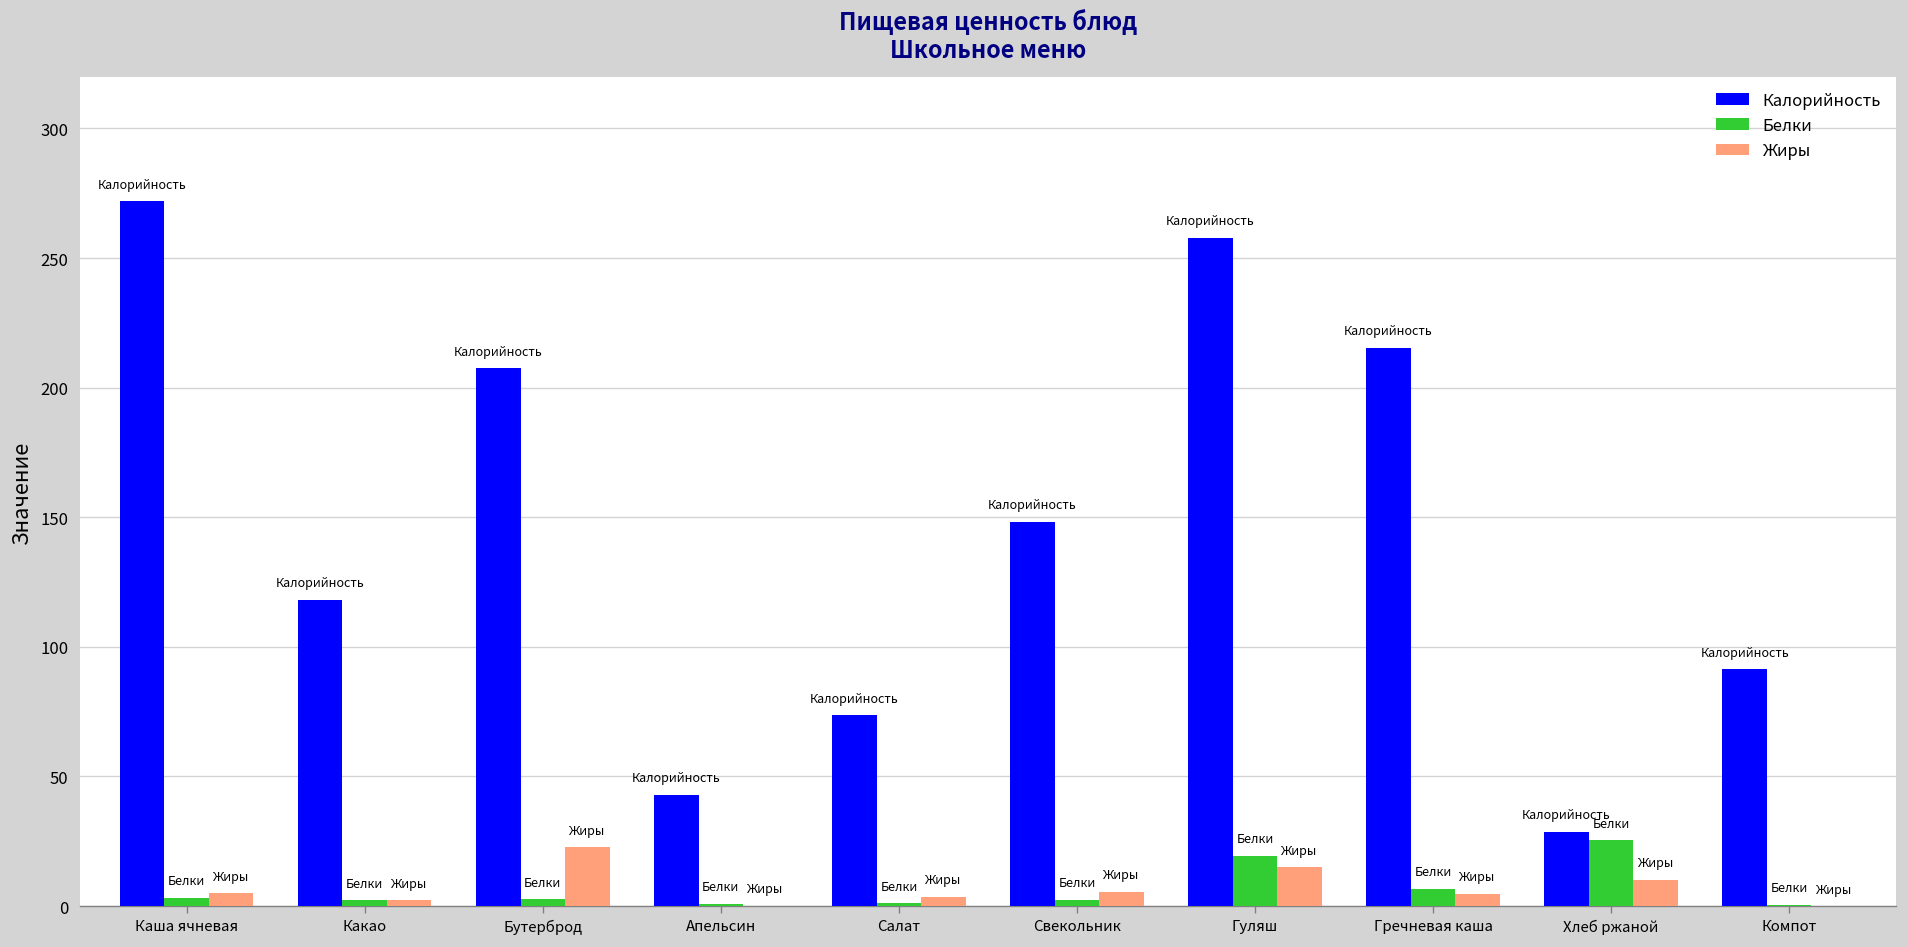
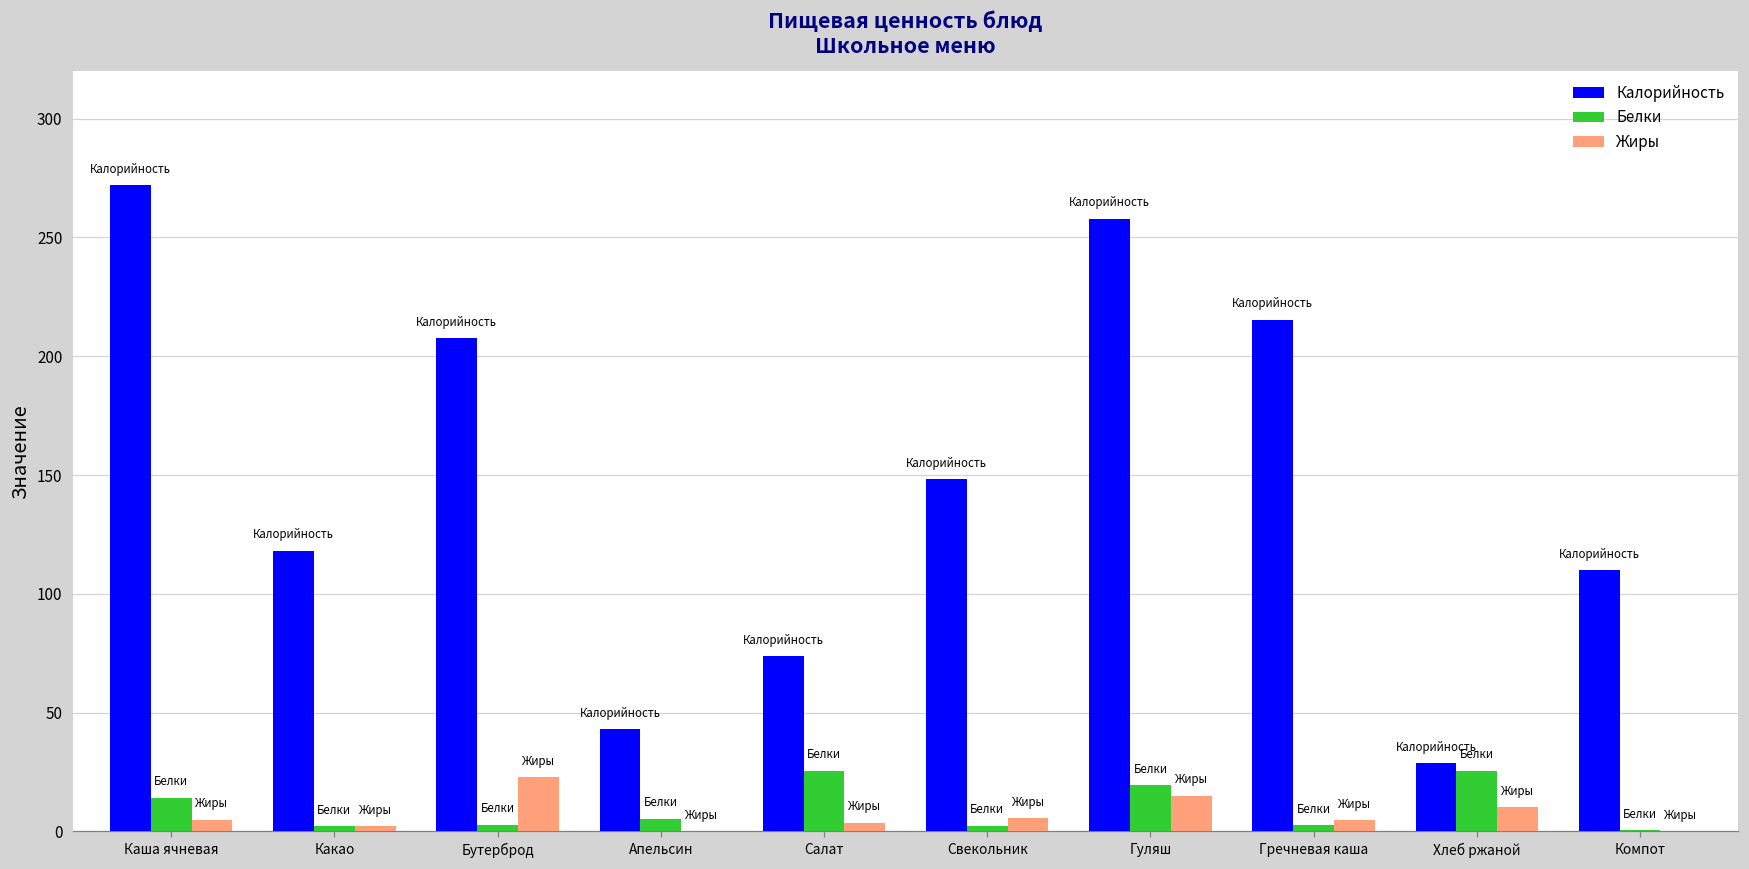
Белки, Каша ячневая: 3 -> 14
Белки, Апельсин: 1 -> 5
Белки, Салат: 1 -> 26
Белки, Гречневая каша: 7 -> 3
Калорийность, Компот: 91 -> 110
